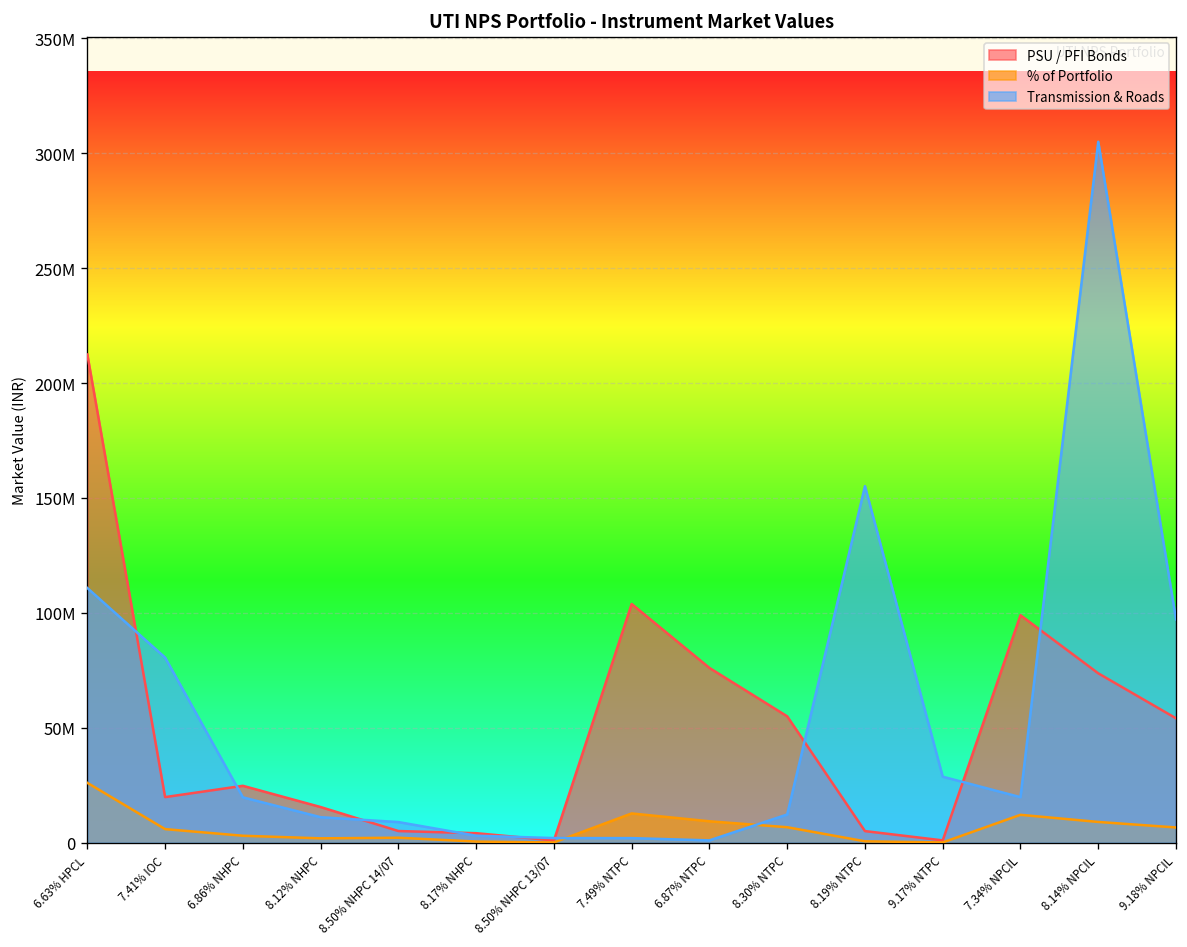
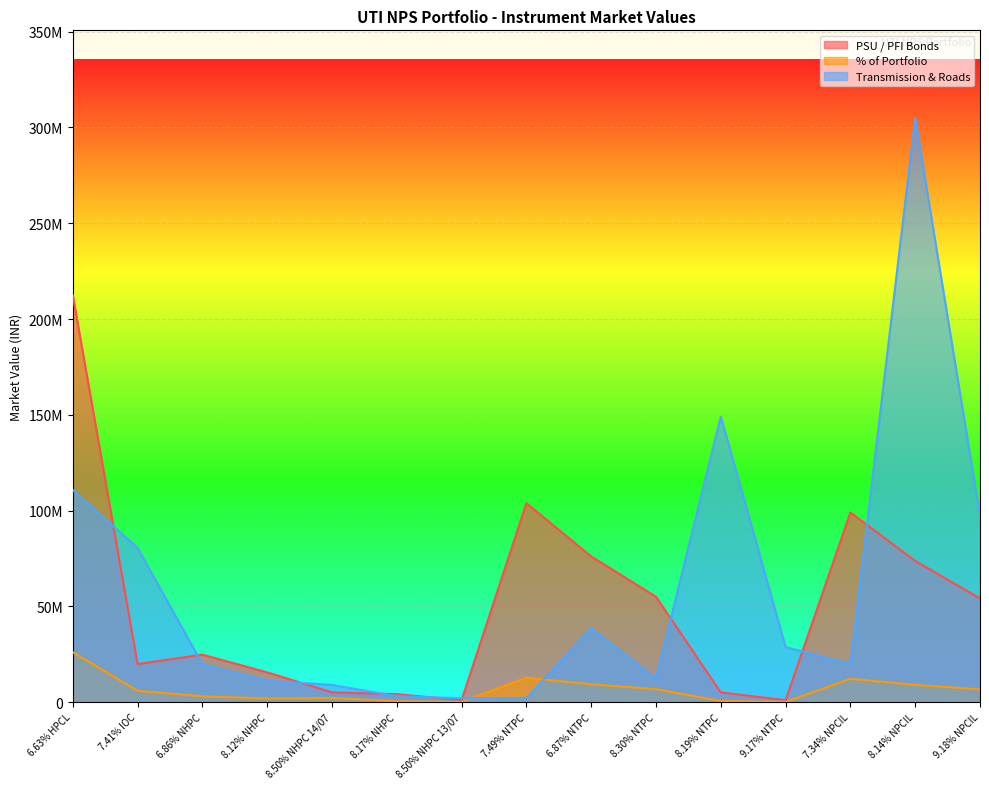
Transmission & Roads, 6.87% NTPC: 1000000 -> 39000000
Transmission & Roads, 8.19% NTPC: 155000000 -> 149000000
